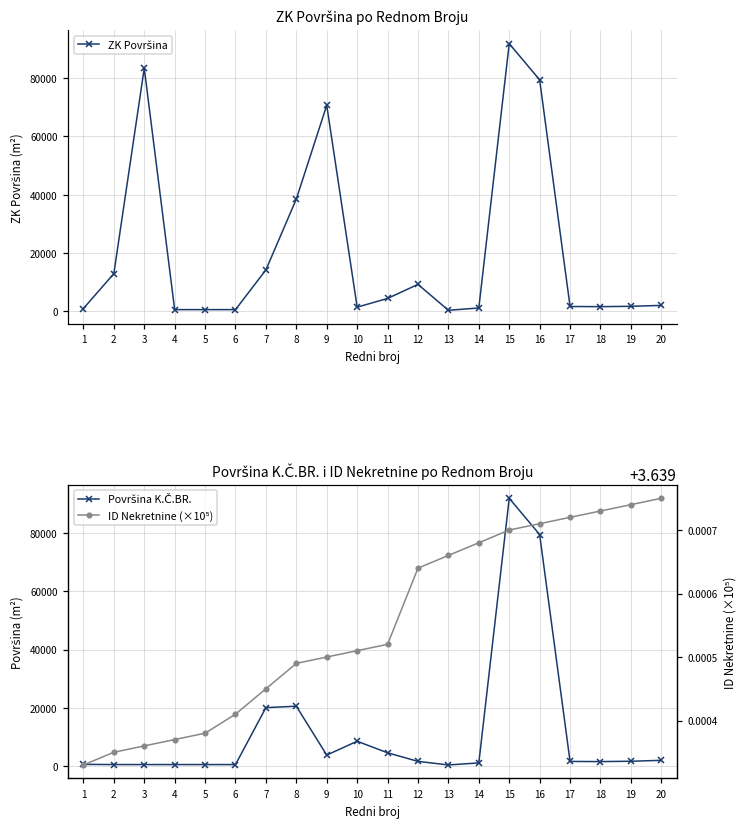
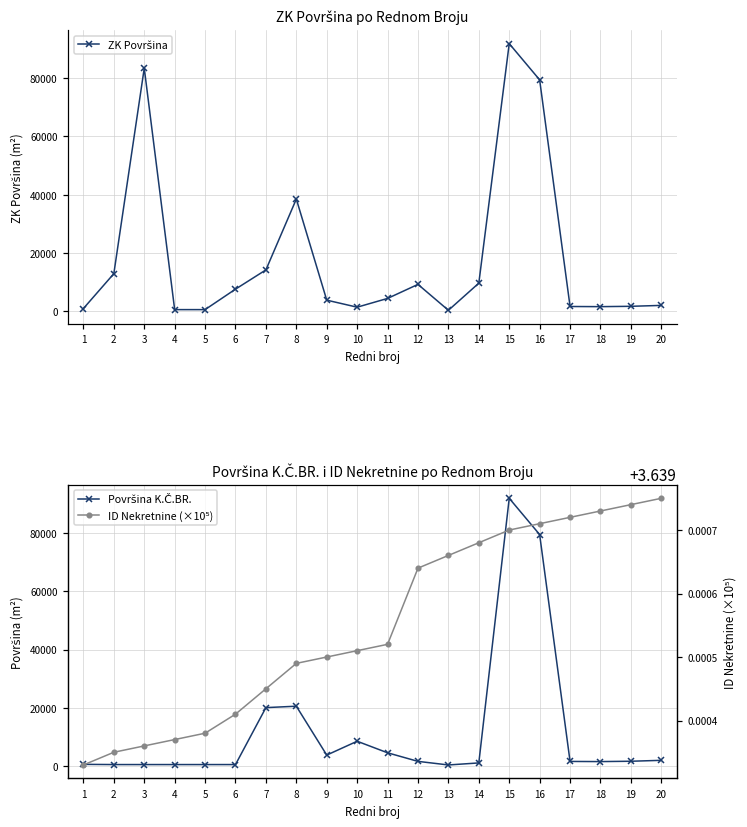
ZK Površina po Rednom Broju, 6: 1000 -> 8000
ZK Površina po Rednom Broju, 9: 71000 -> 4000
ZK Površina po Rednom Broju, 14: 1000 -> 10000
